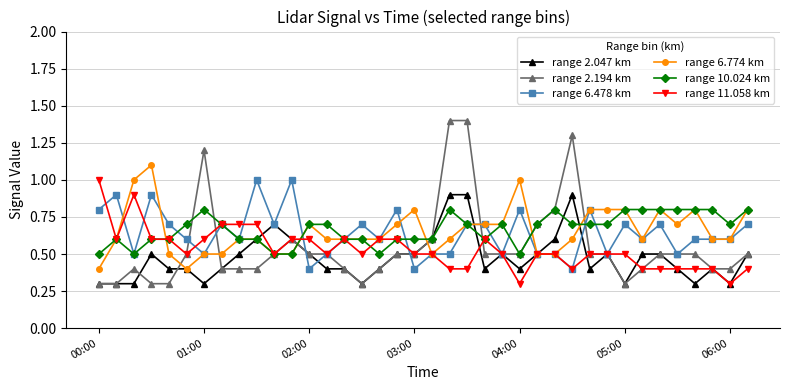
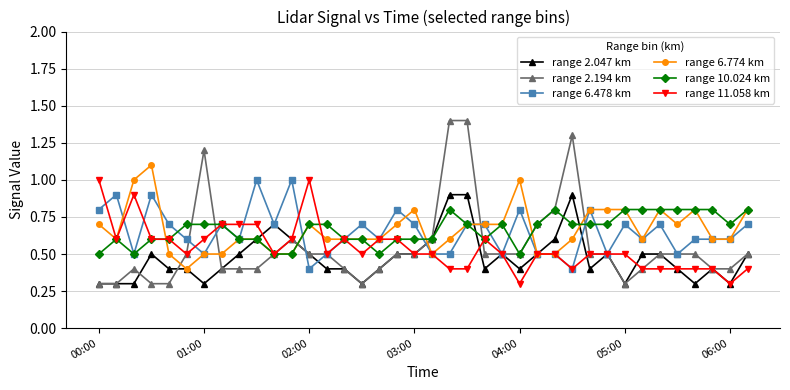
range 6.774 km, 00:00: 0.4 -> 0.7
range 10.024 km, 01:00: 0.8 -> 0.7
range 11.058 km, 02:00: 0.6 -> 1.0
range 6.478 km, 03:00: 0.4 -> 0.7
